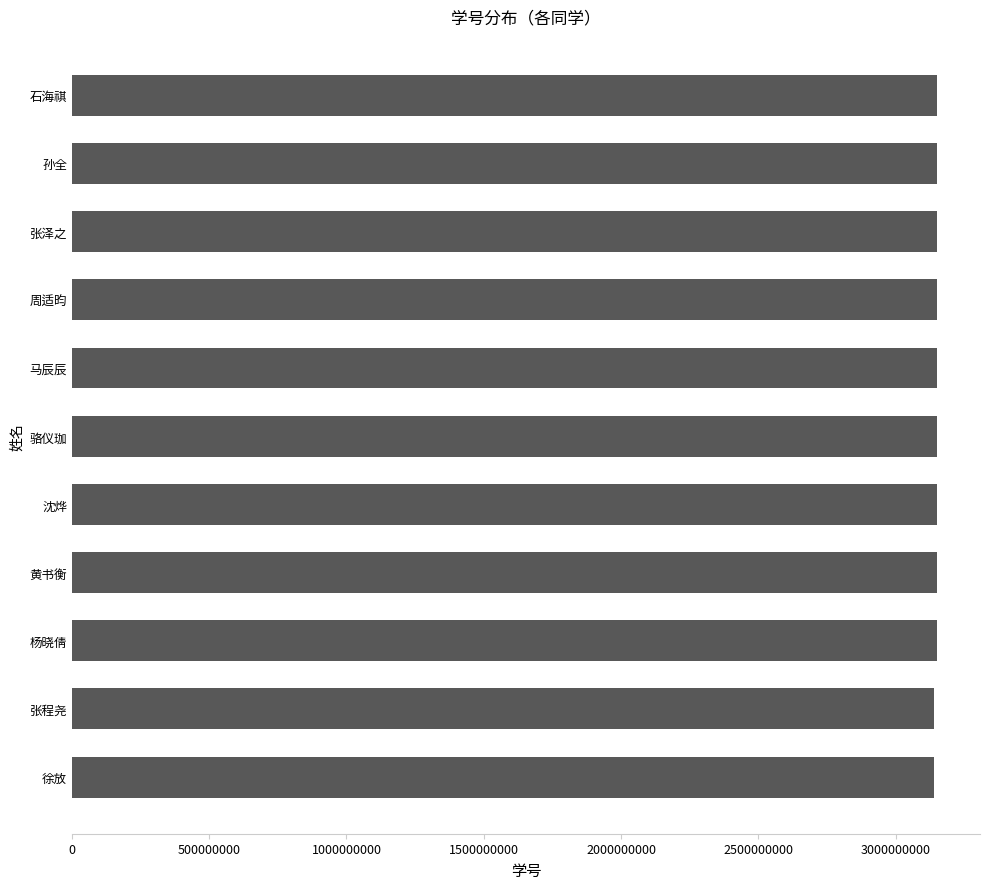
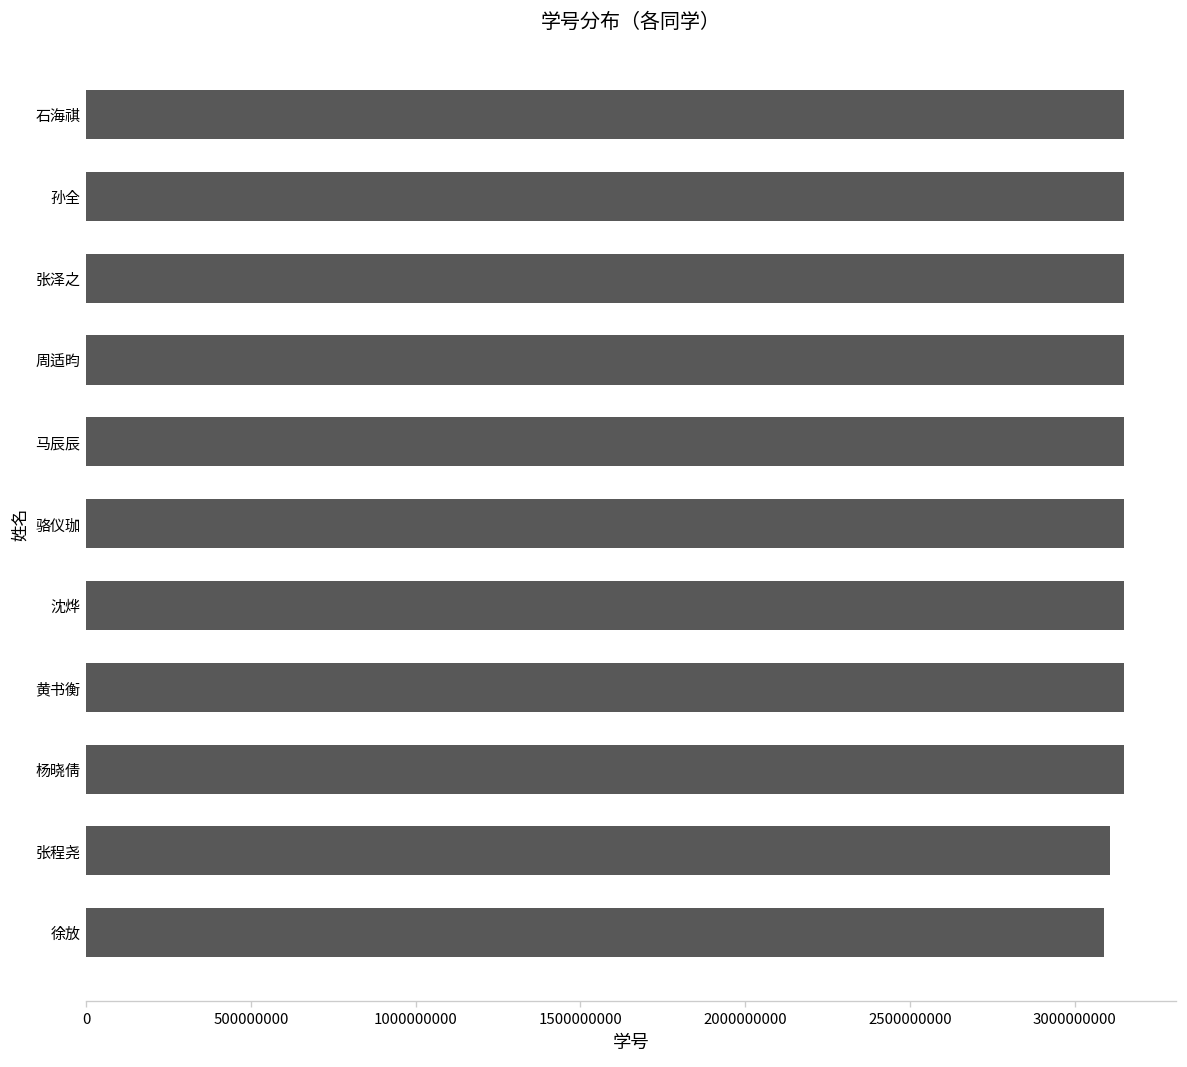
张程尧: 3140000000 -> 3110000000
徐放: 3140000000 -> 3090000000
